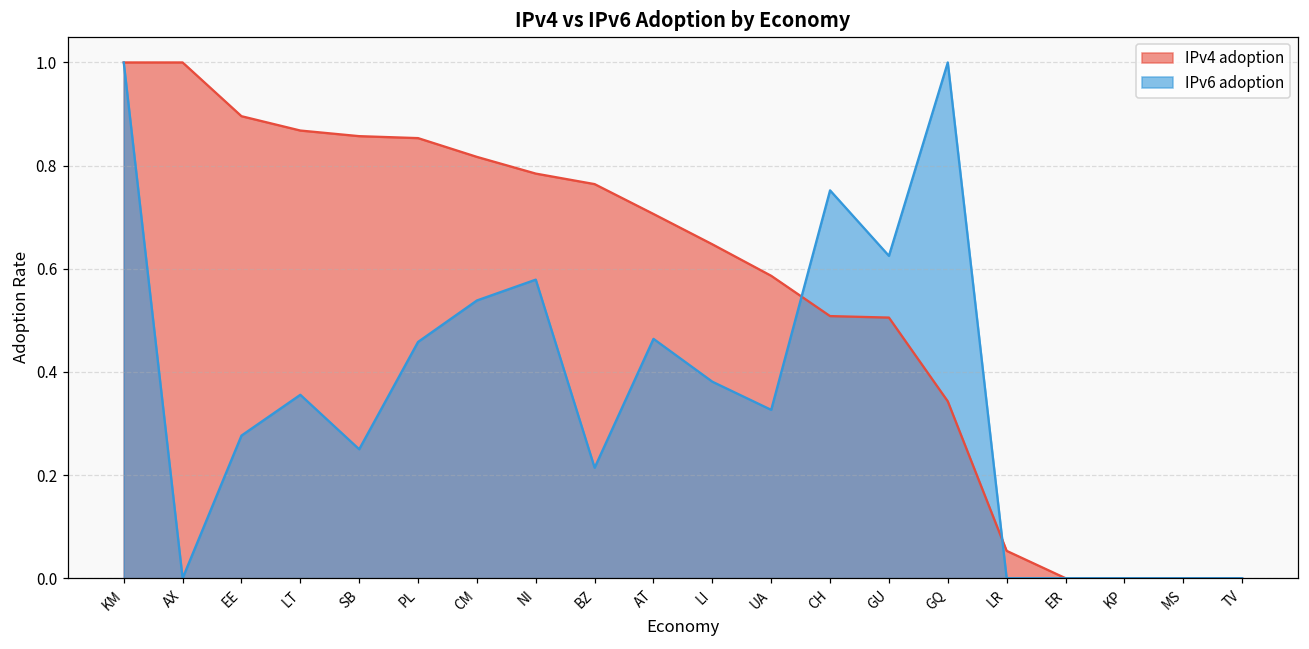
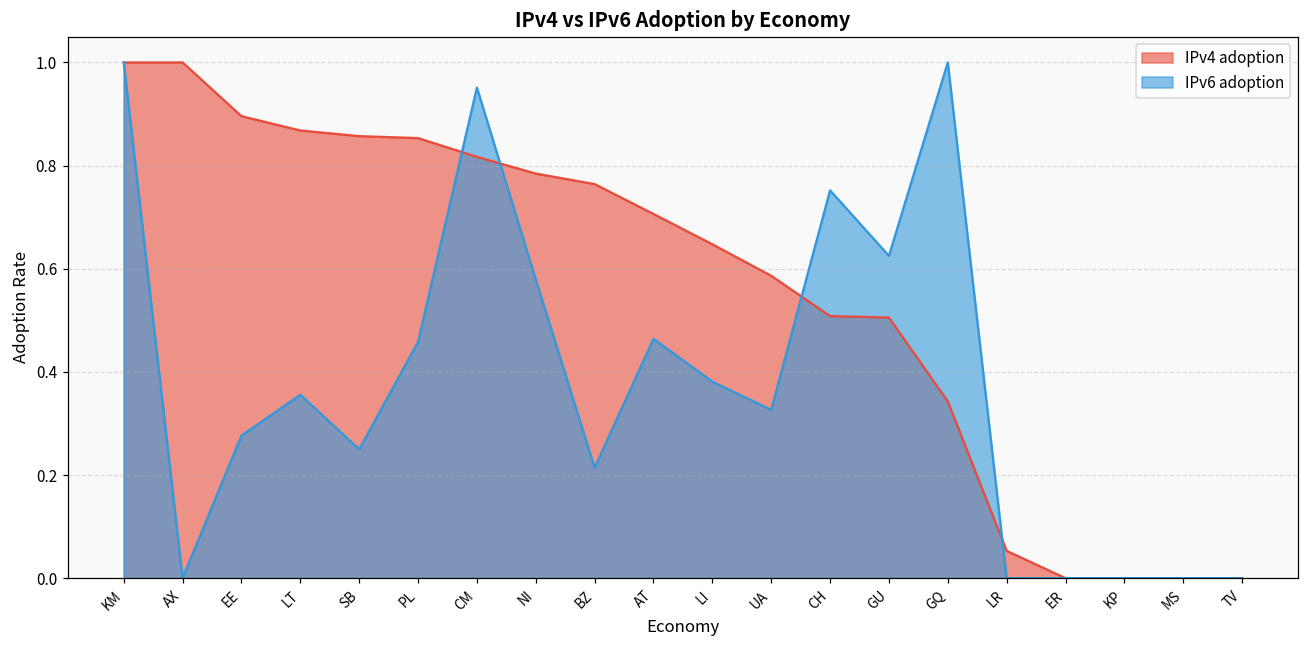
IPv6 adoption, CM: 0.54 -> 0.95
